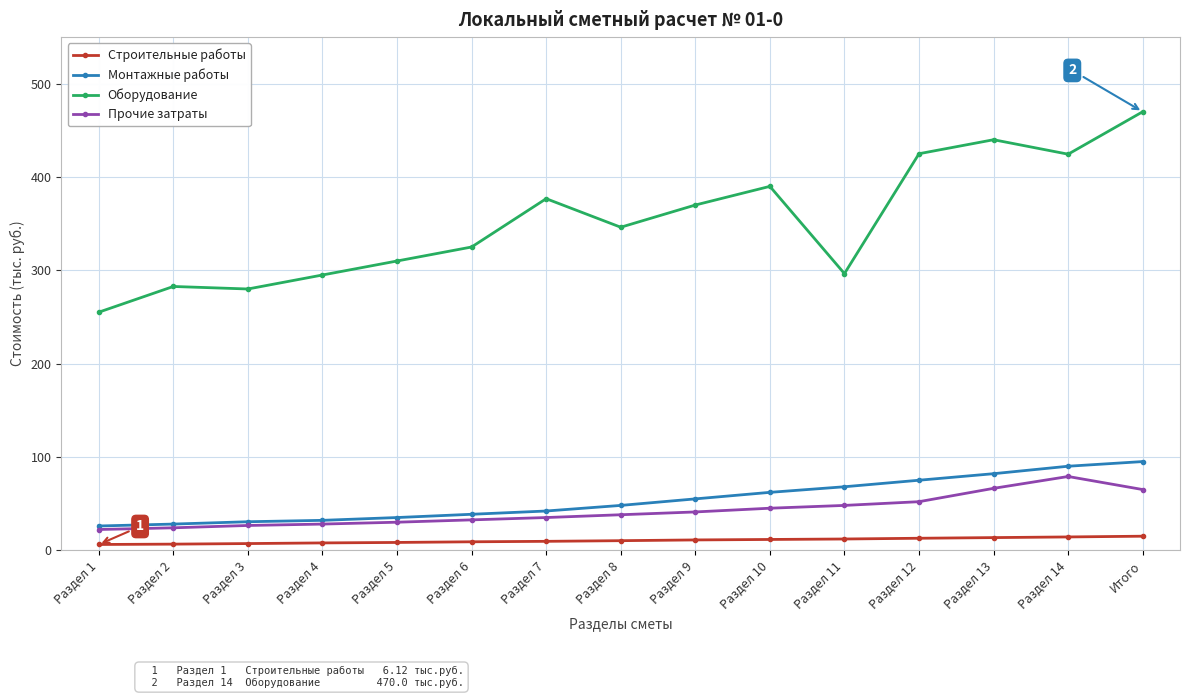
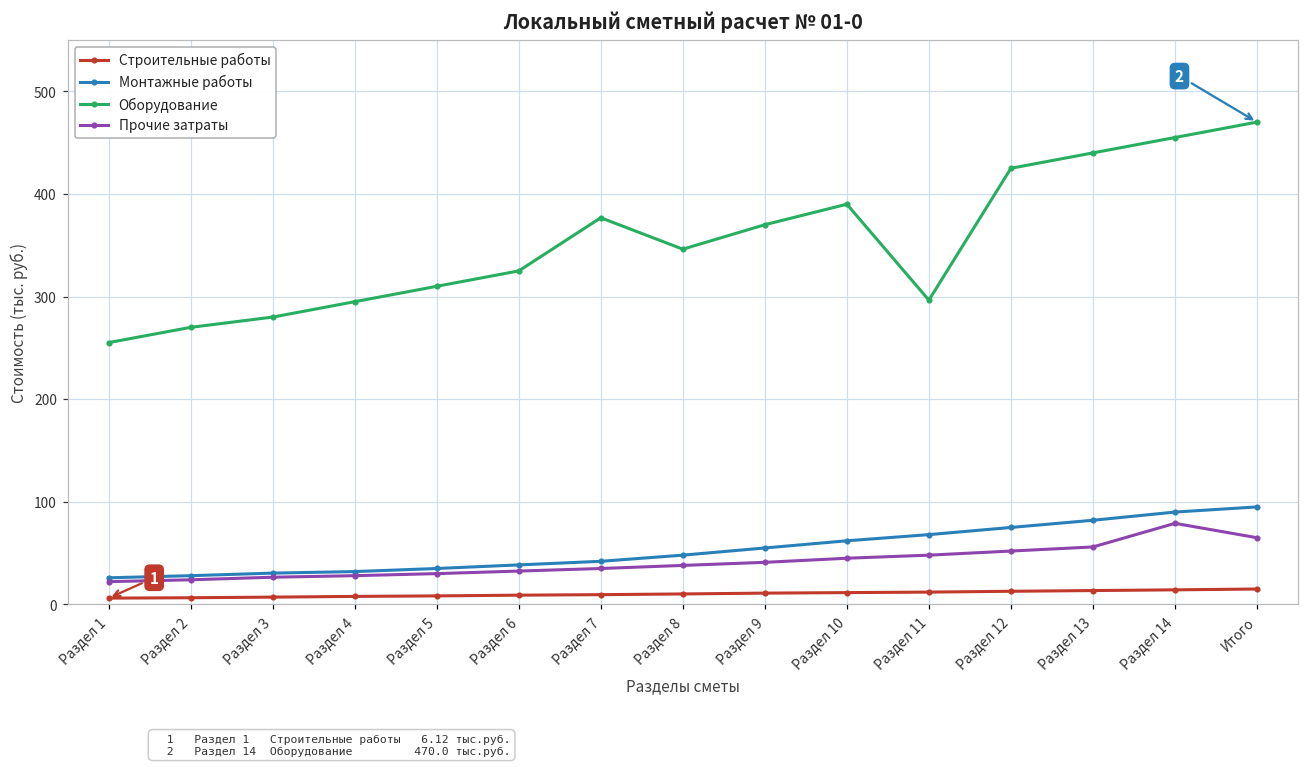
Оборудование, Раздел 2: 280 -> 270
Прочие затраты, Раздел 13: 70 -> 60
Оборудование, Раздел 14: 420 -> 460
